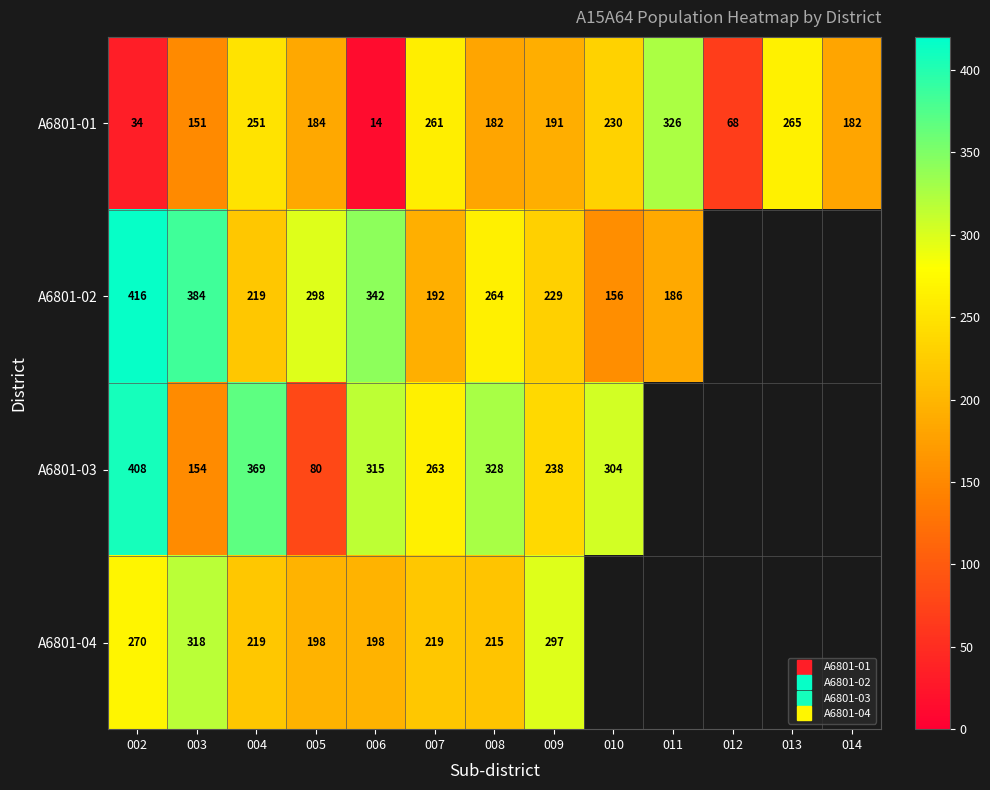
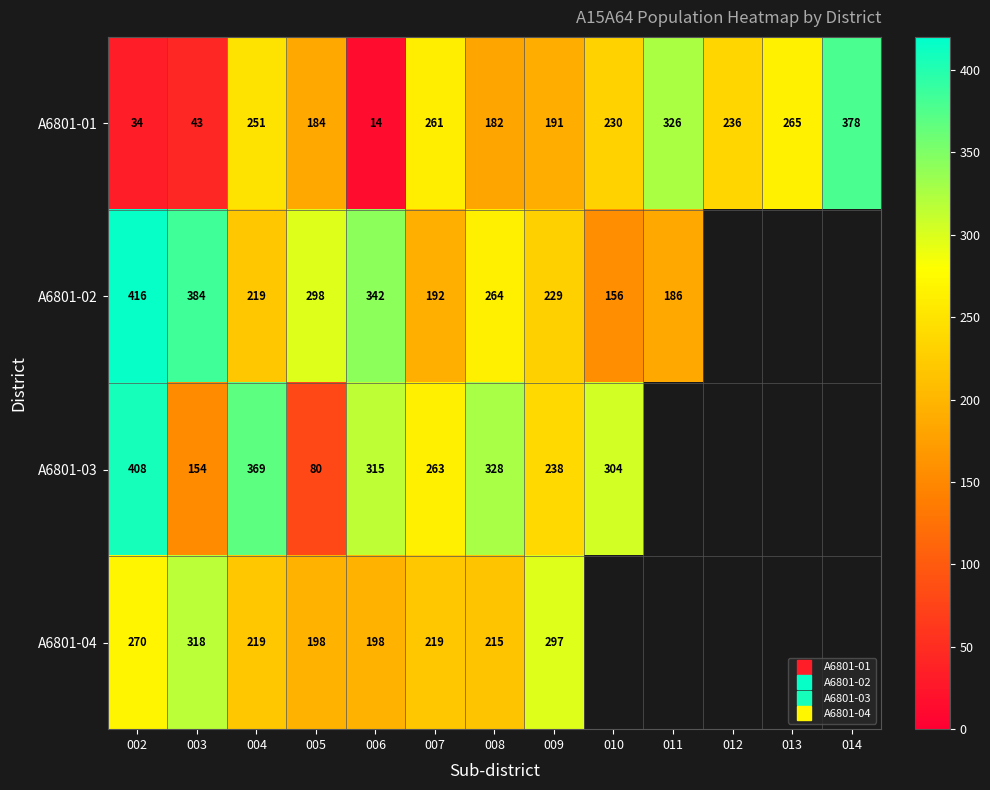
A6801-01, 003: 151 -> 43
A6801-01, 012: 68 -> 236
A6801-01, 014: 182 -> 378
